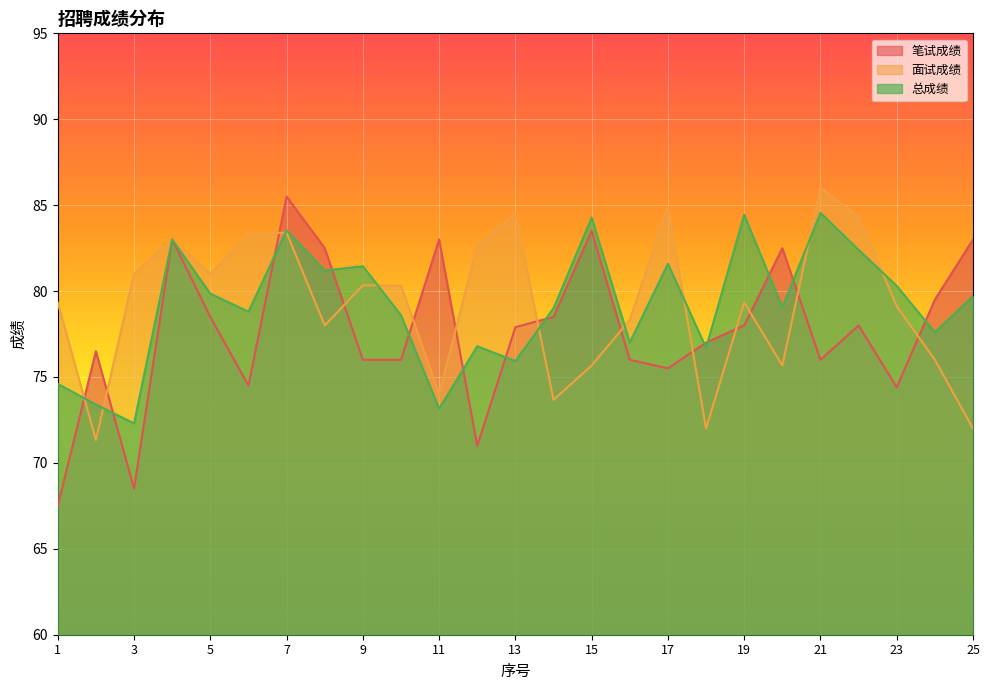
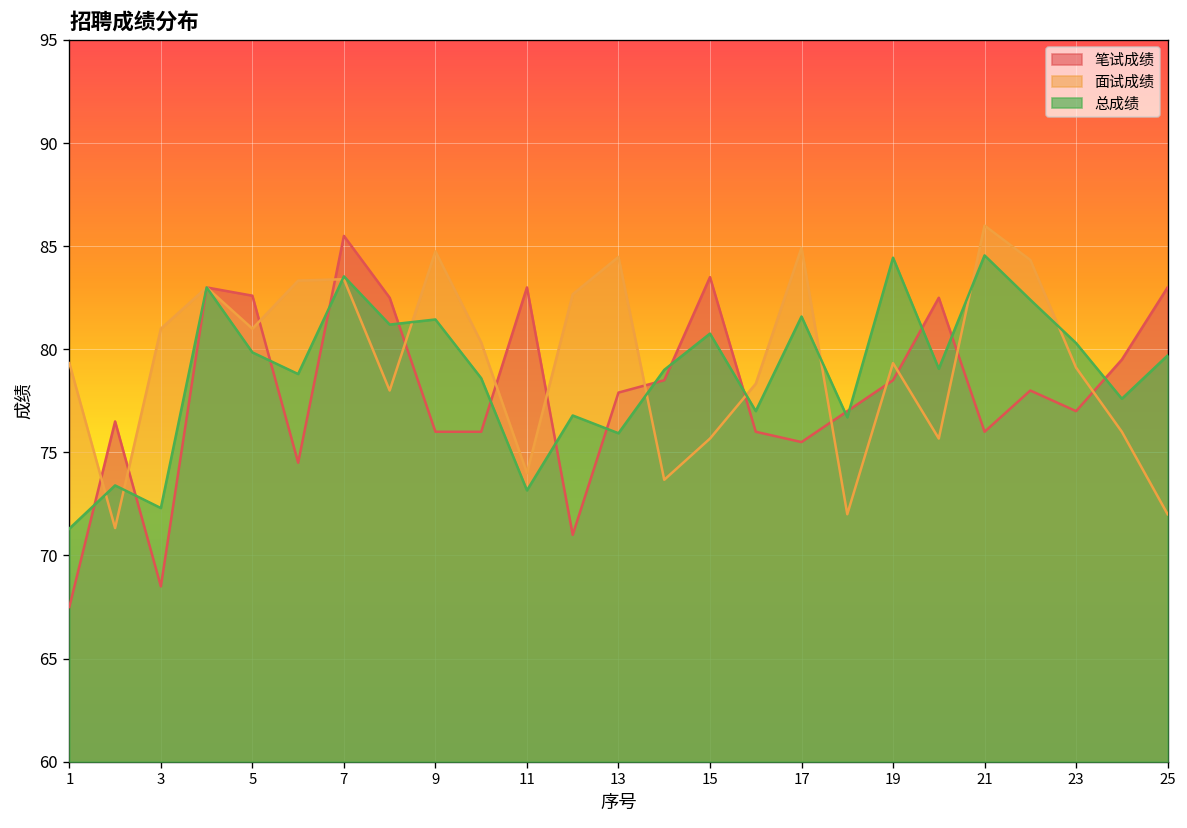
总成绩, 1: 74.6 -> 71.3
笔试成绩, 5: 78.5 -> 82.6
面试成绩, 9: 80.3 -> 84.8
总成绩, 15: 84.3 -> 80.8
笔试成绩, 19: 78.0 -> 78.5
笔试成绩, 23: 74.4 -> 77.0
